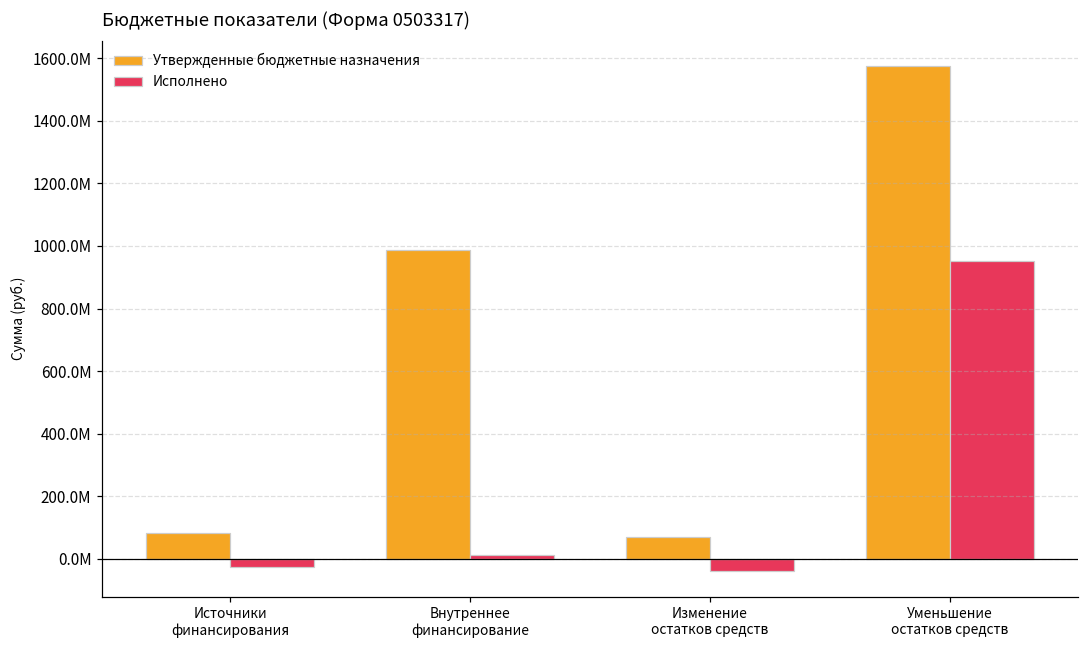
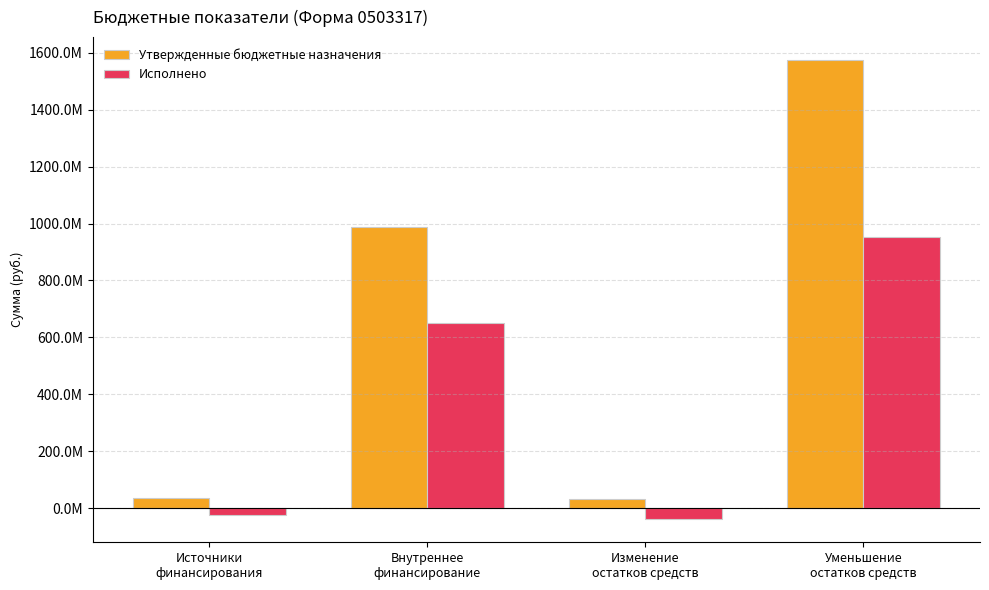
Утвержденные бюджетные назначения, Источники финансирования: 80000000 -> 40000000
Исполнено, Внутреннее финансирование: 10000000 -> 650000000
Утвержденные бюджетные назначения, Изменение остатков средств: 70000000 -> 30000000
